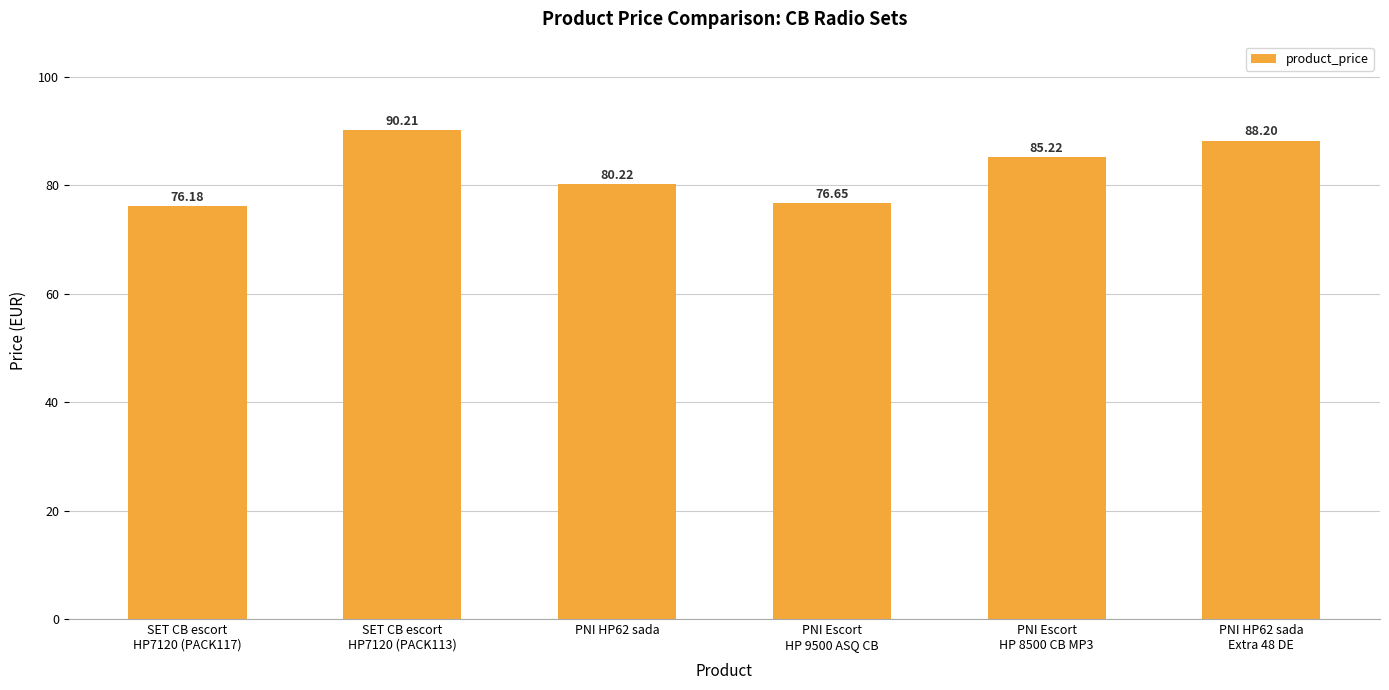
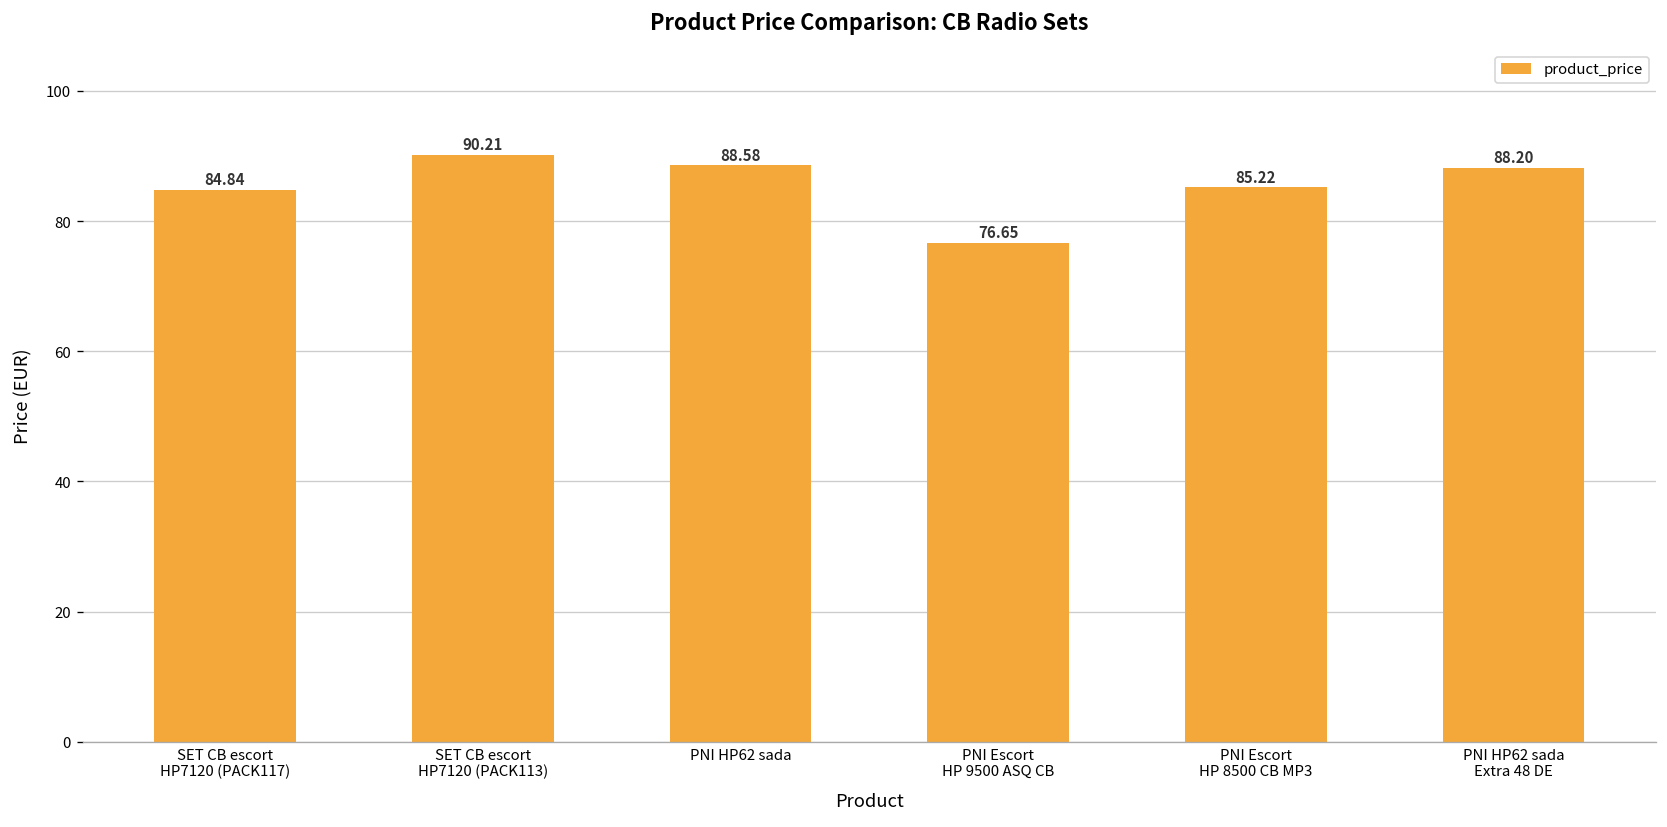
SET CB escort HP7120 (PACK117): 76.18 -> 84.84
PNI HP62 sada: 80.22 -> 88.58
